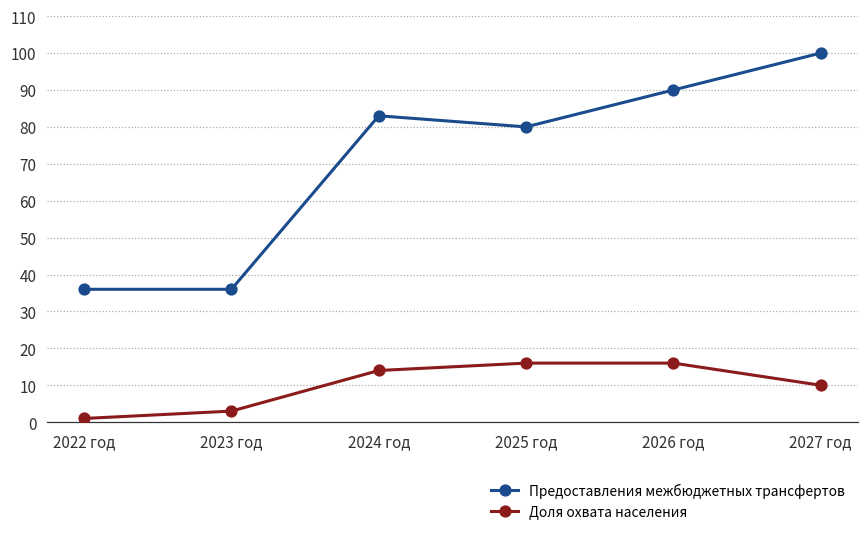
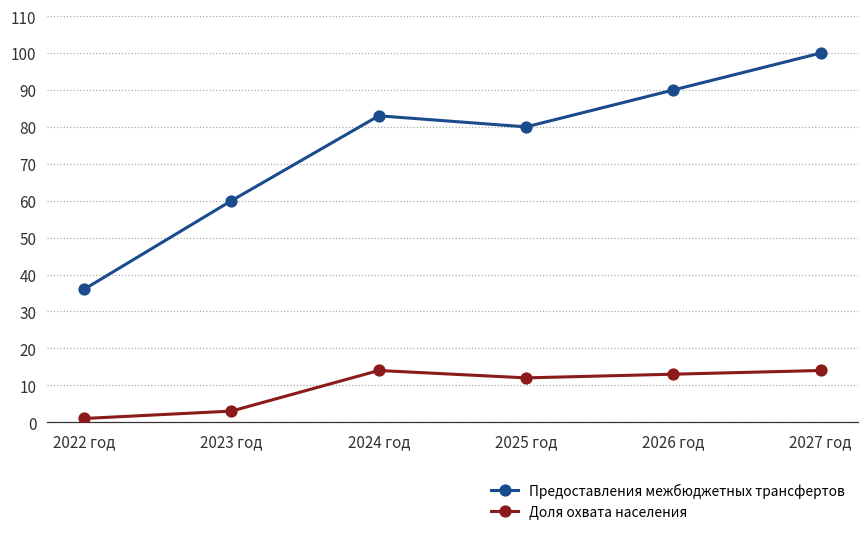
Предоставления межбюджетных трансфертов, 2023 год: 36 -> 60
Доля охвата населения, 2025 год: 16 -> 12
Доля охвата населения, 2026 год: 16 -> 13
Доля охвата населения, 2027 год: 10 -> 14
